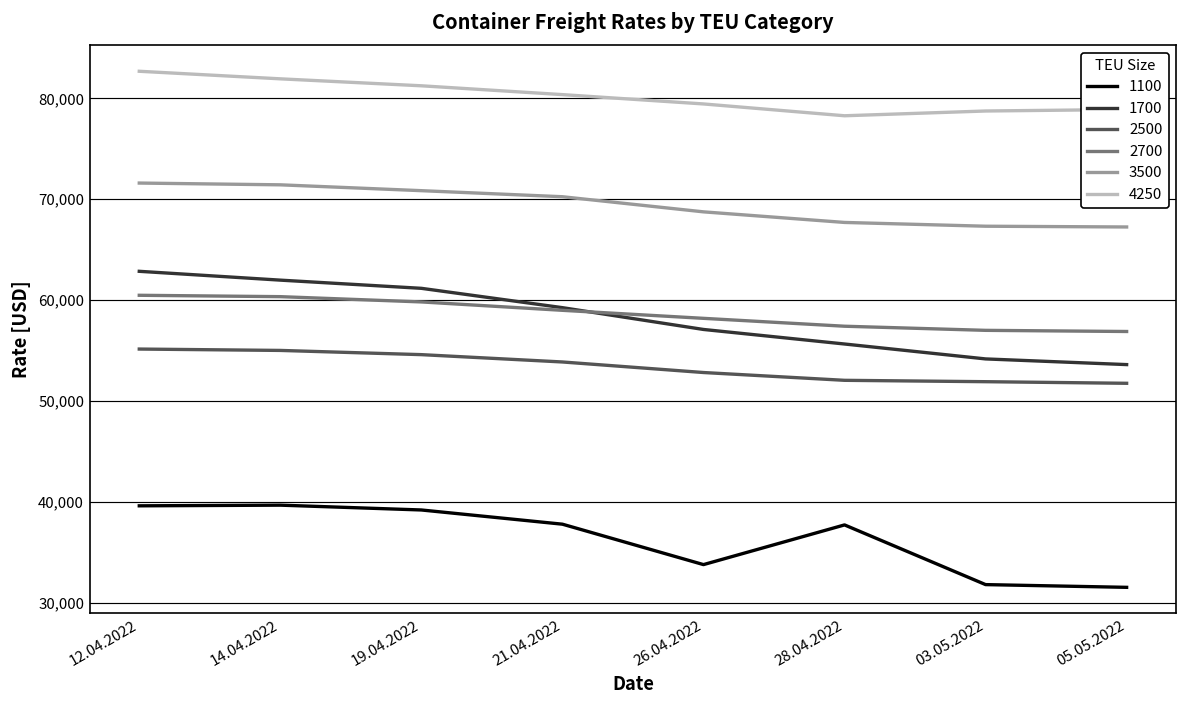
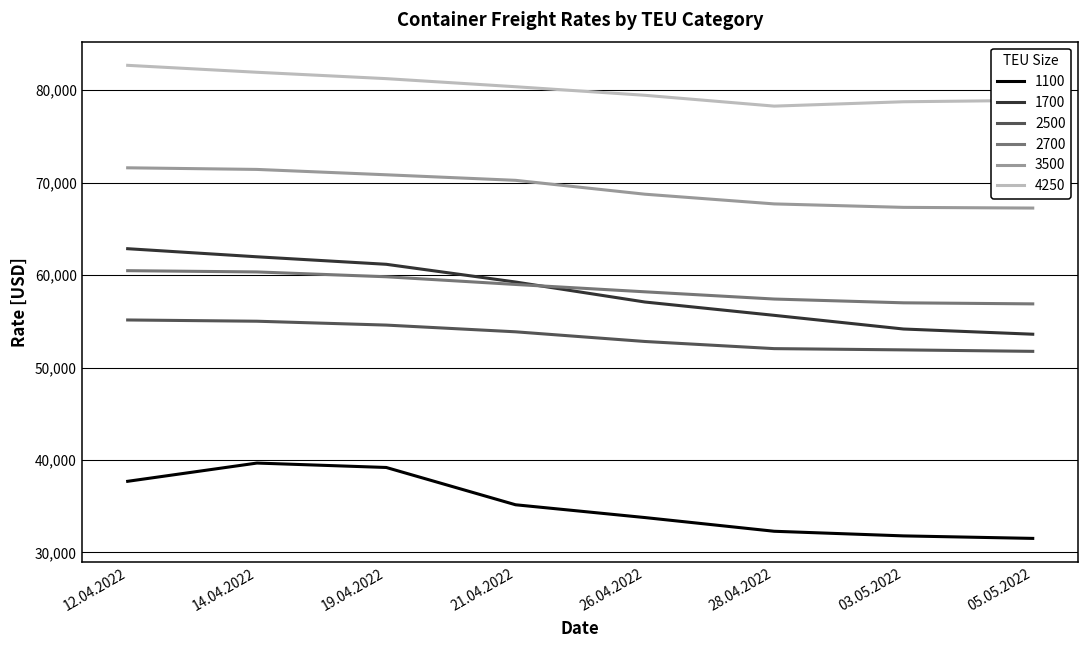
1100, 12.04.2022: 40,000 -> 38,000
1100, 21.04.2022: 38,000 -> 35,000
1100, 28.04.2022: 38,000 -> 32,000
